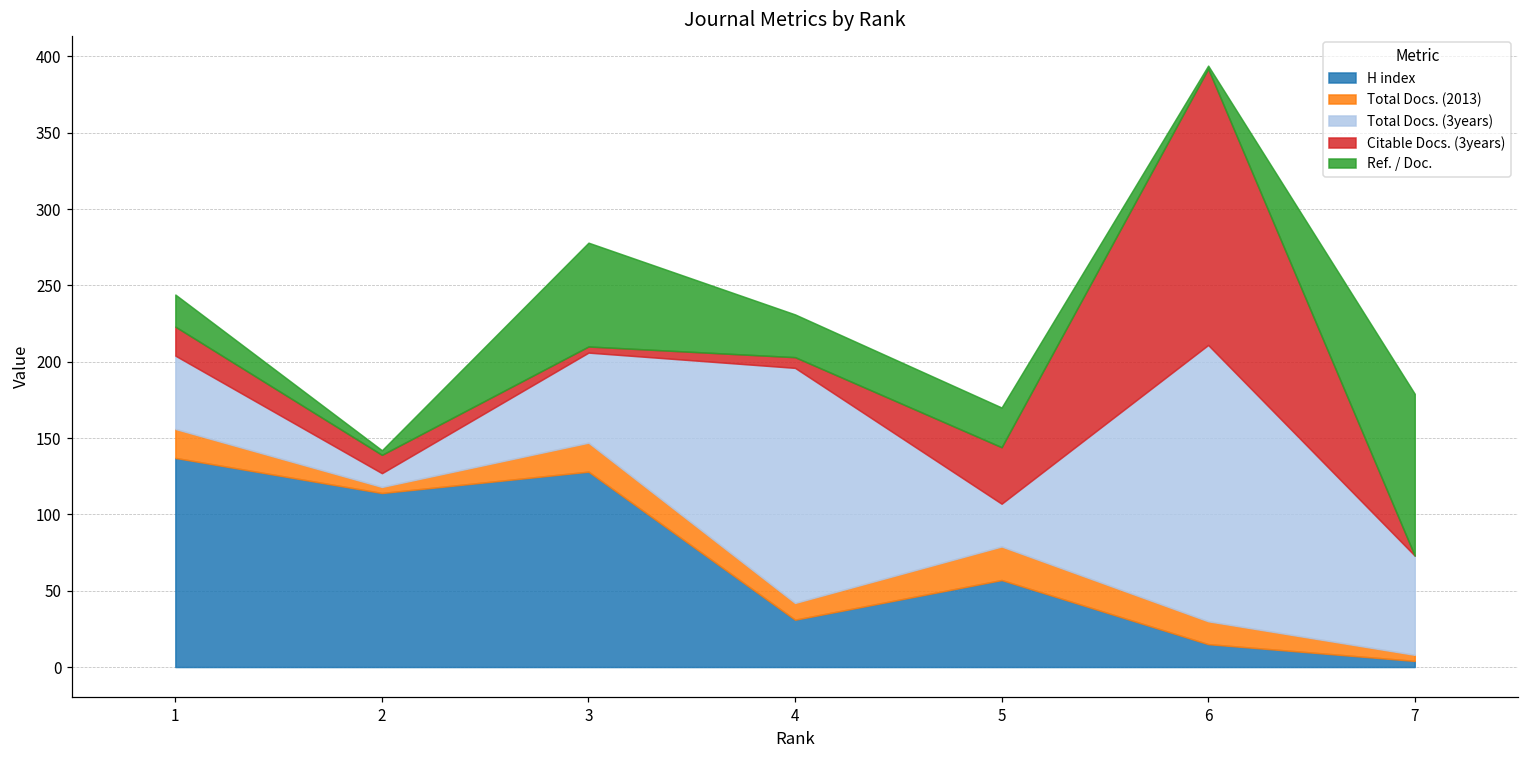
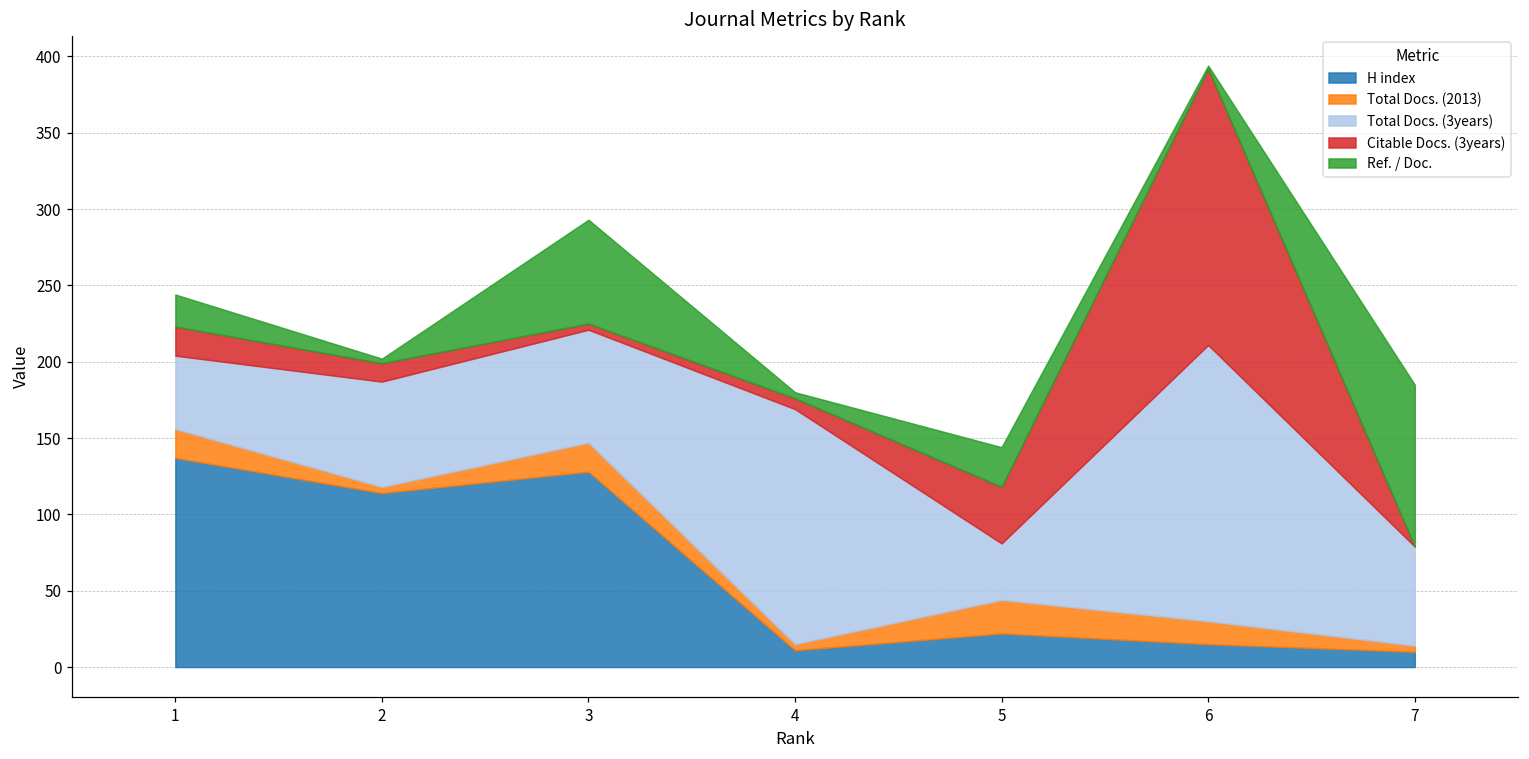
Total Docs. (3years), 2: 9 -> 69
Total Docs. (3years), 3: 59 -> 74
H index, 4: 31 -> 11
Total Docs. (2013), 4: 11 -> 4
Ref. / Doc., 4: 28 -> 4
H index, 5: 57 -> 22
Total Docs. (3years), 5: 28 -> 37
H index, 7: 4 -> 10
